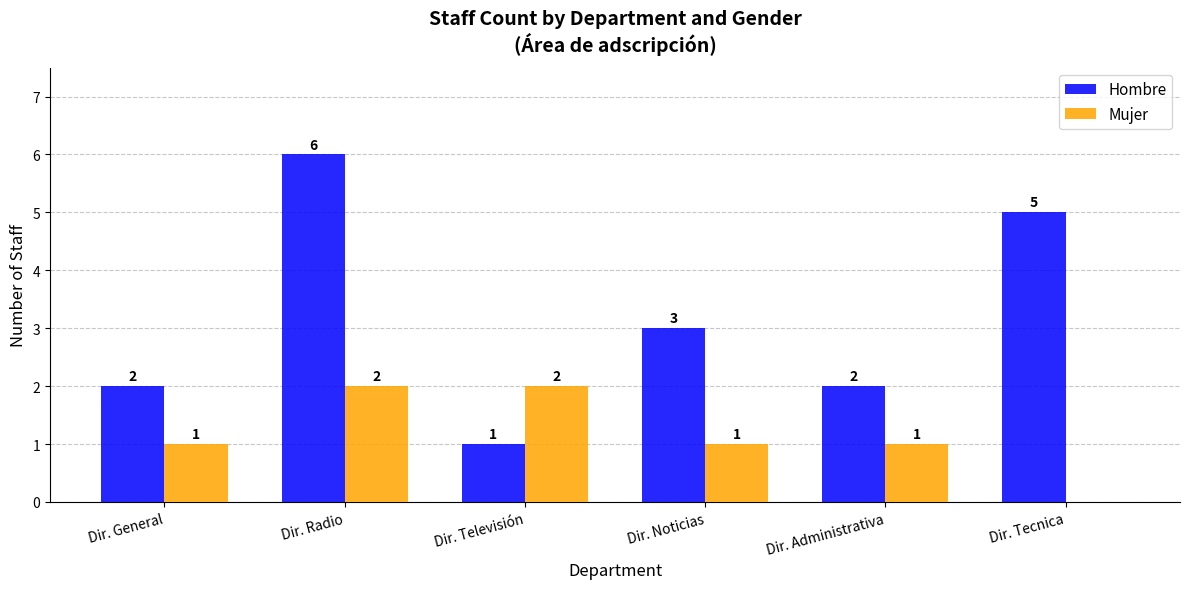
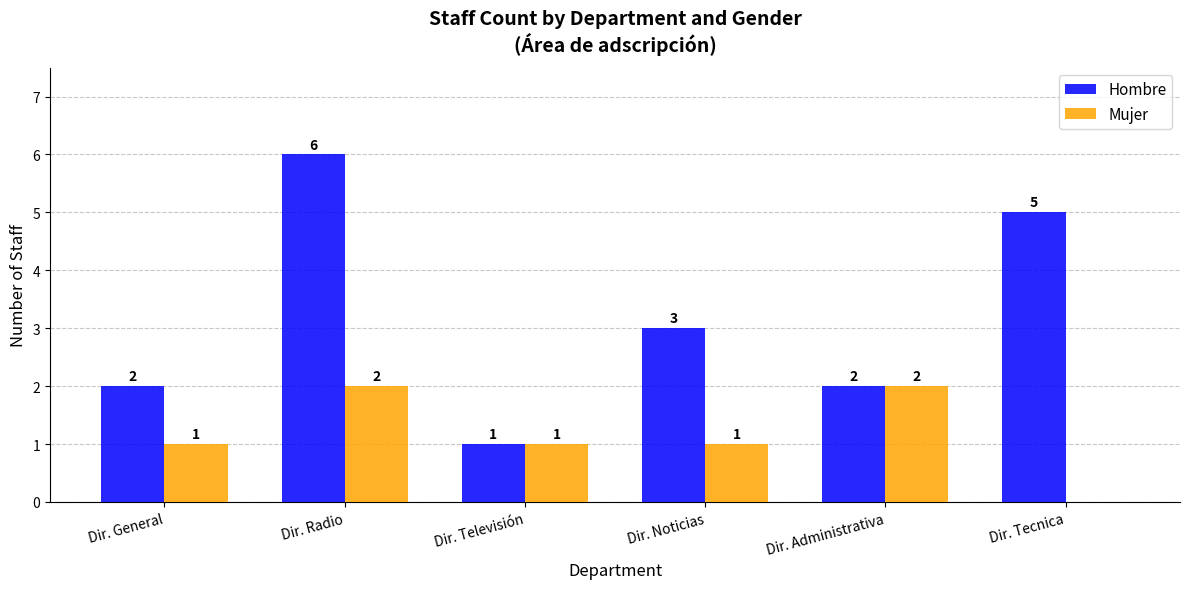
Mujer, Dir. Televisión: 2 -> 1
Mujer, Dir. Administrativa: 1 -> 2
